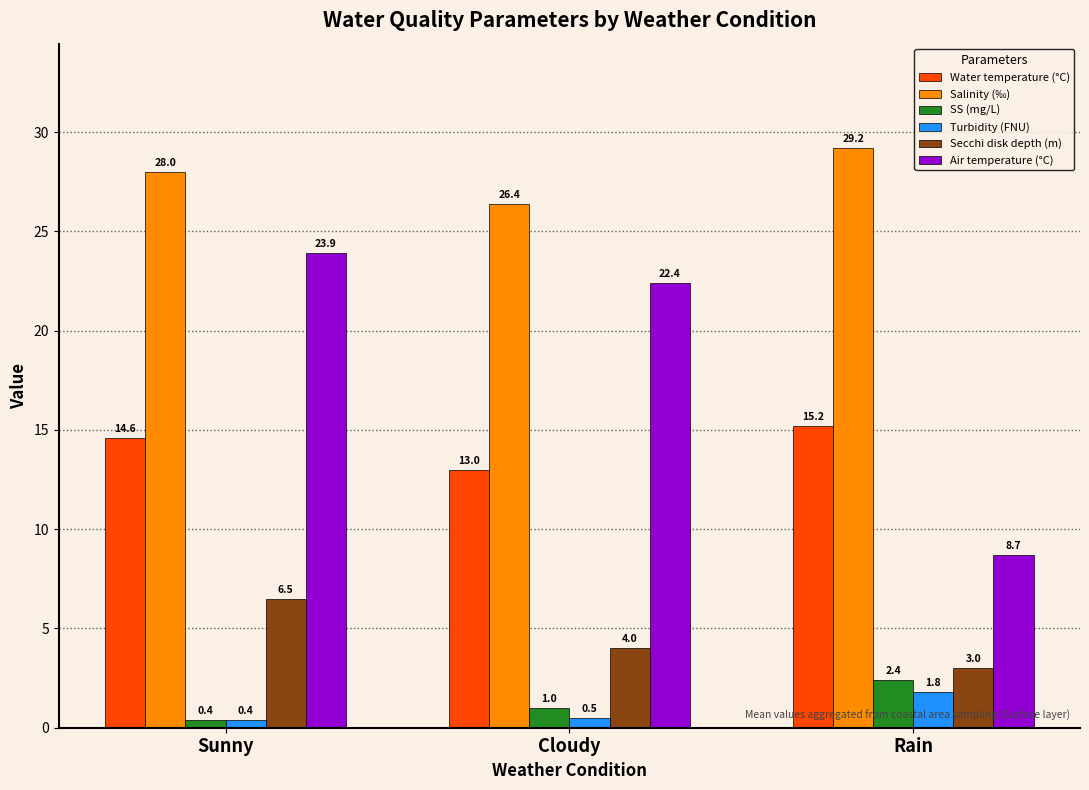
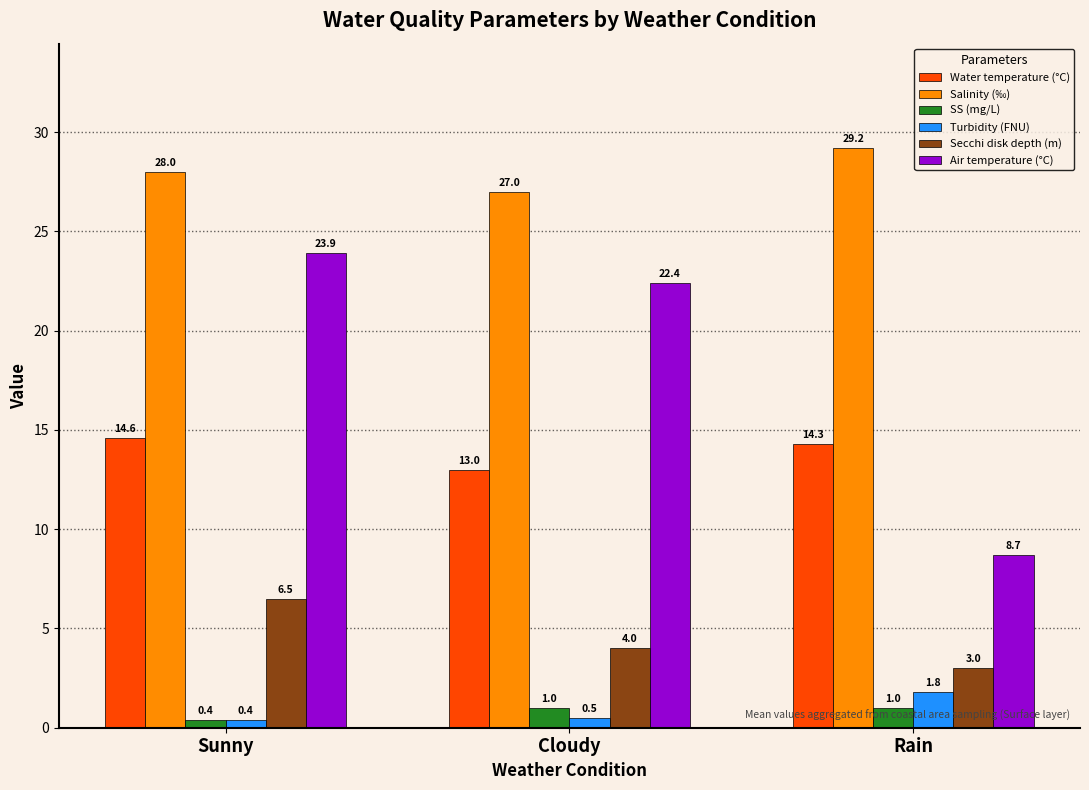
Salinity (‰), Cloudy: 26.4 -> 27.0
Water temperature (°C), Rain: 15.2 -> 14.3
SS (mg/L), Rain: 2.4 -> 1.0
